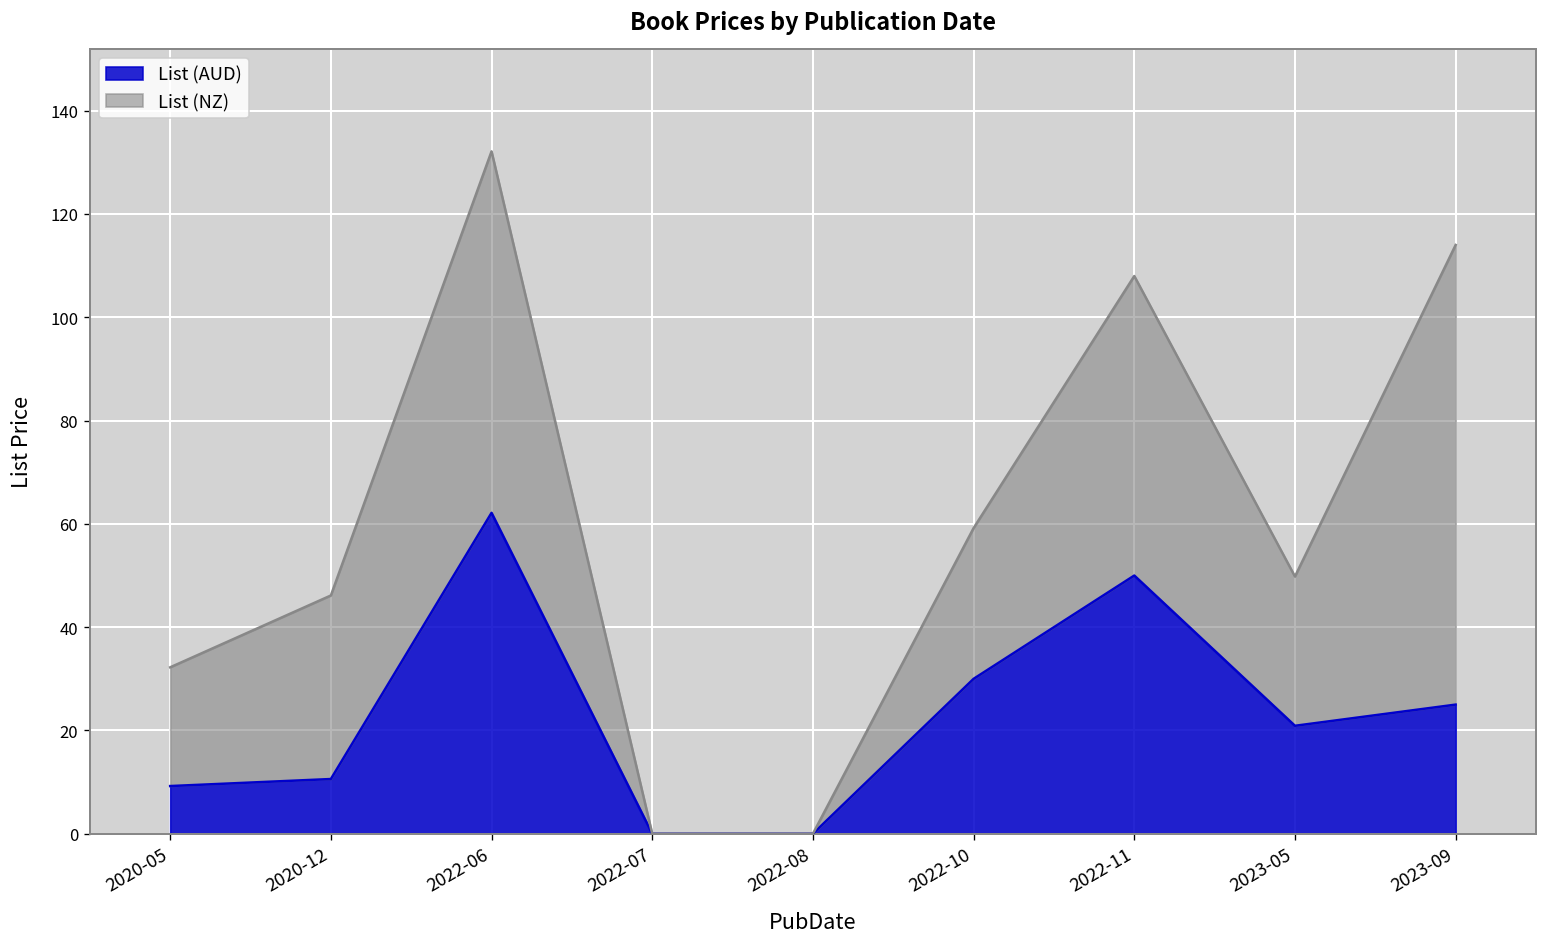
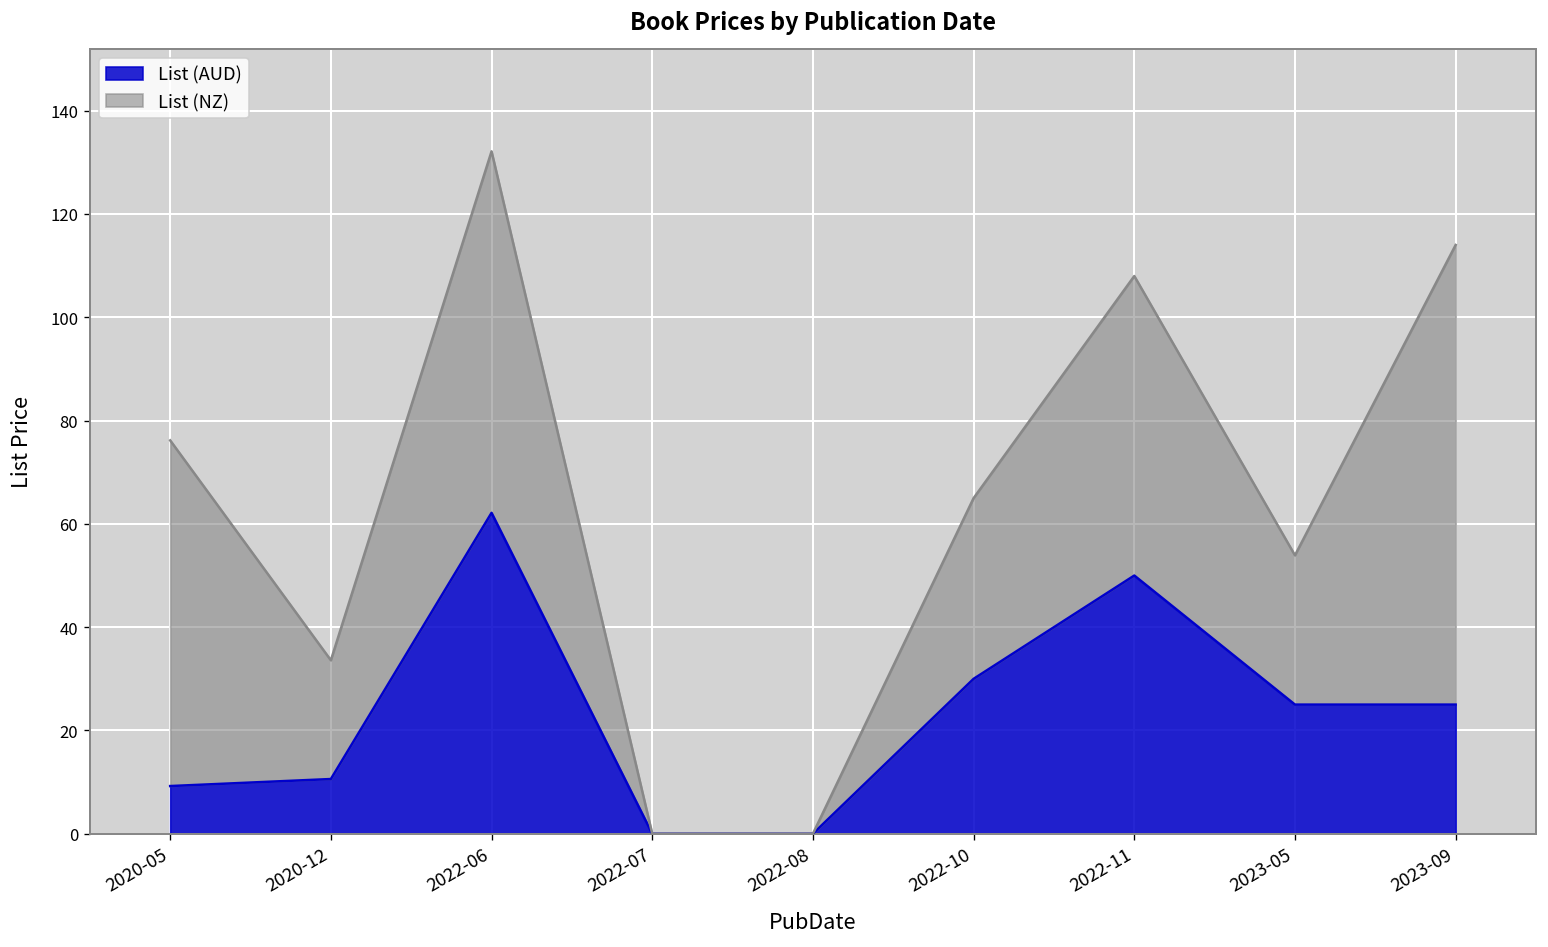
List (NZ), 2020-05: 23 -> 67
List (NZ), 2020-12: 36 -> 23
List (NZ), 2022-10: 29 -> 35
List (AUD), 2023-05: 21 -> 25
